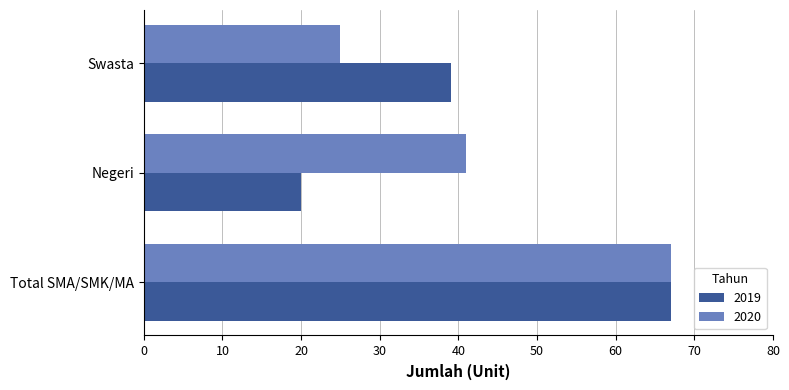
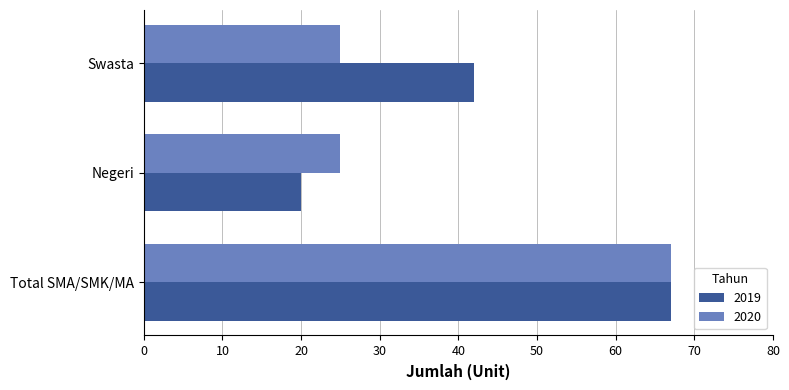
2019, Swasta: 39 -> 42
2020, Negeri: 41 -> 25
